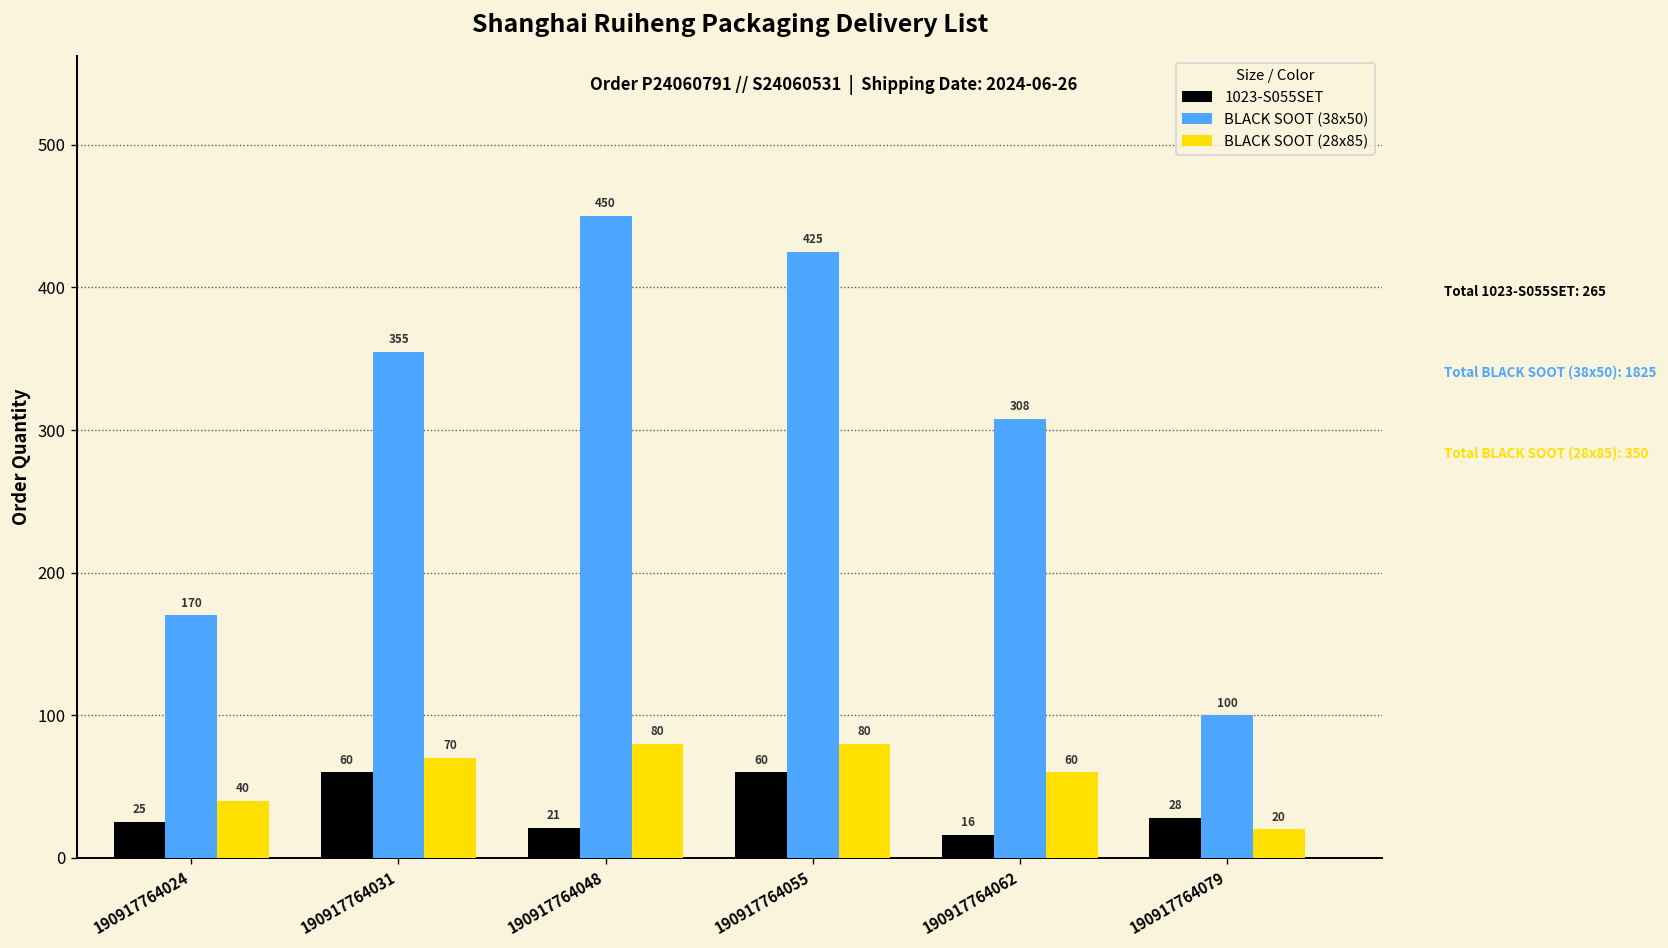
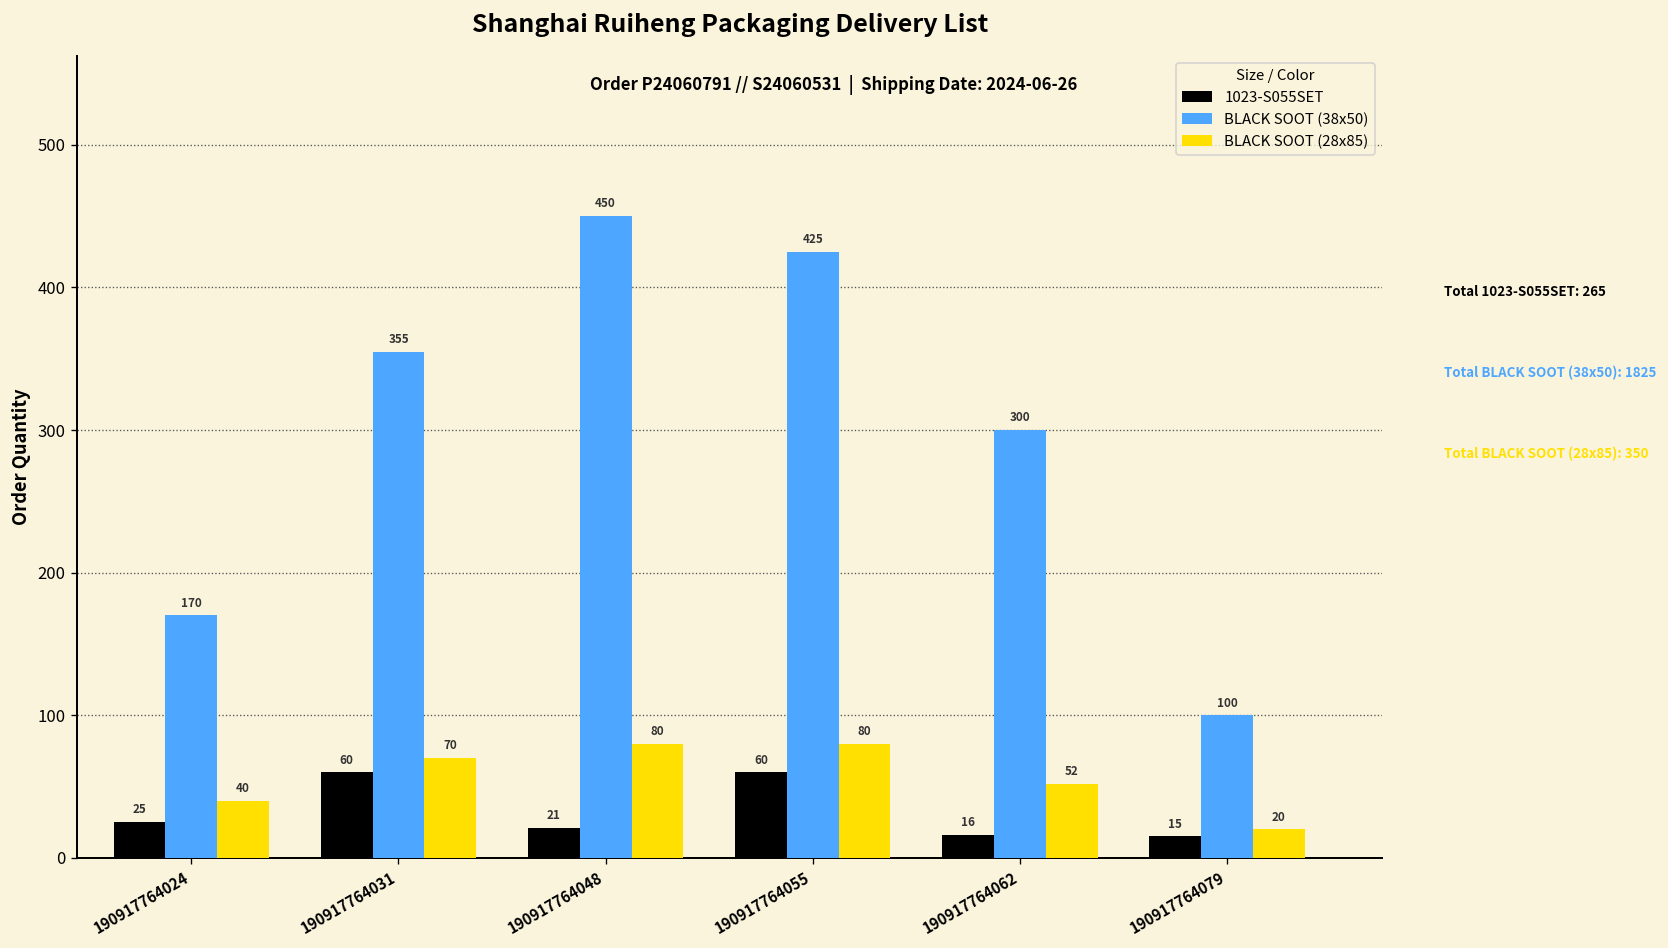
BLACK SOOT (38x50), 190917764062: 308 -> 300
BLACK SOOT (28x85), 190917764062: 60 -> 52
1023-S055SET, 190917764079: 28 -> 15
